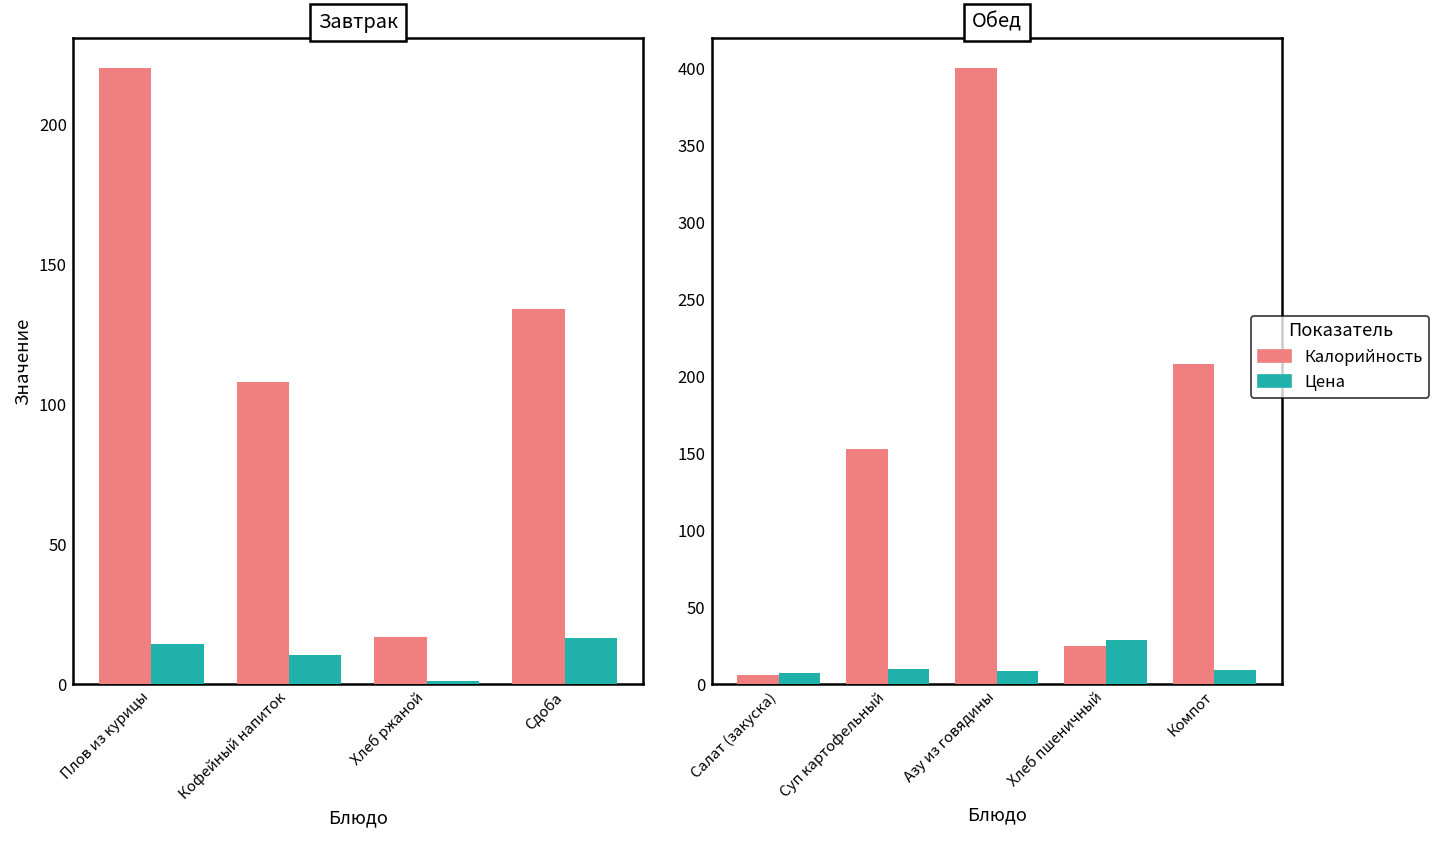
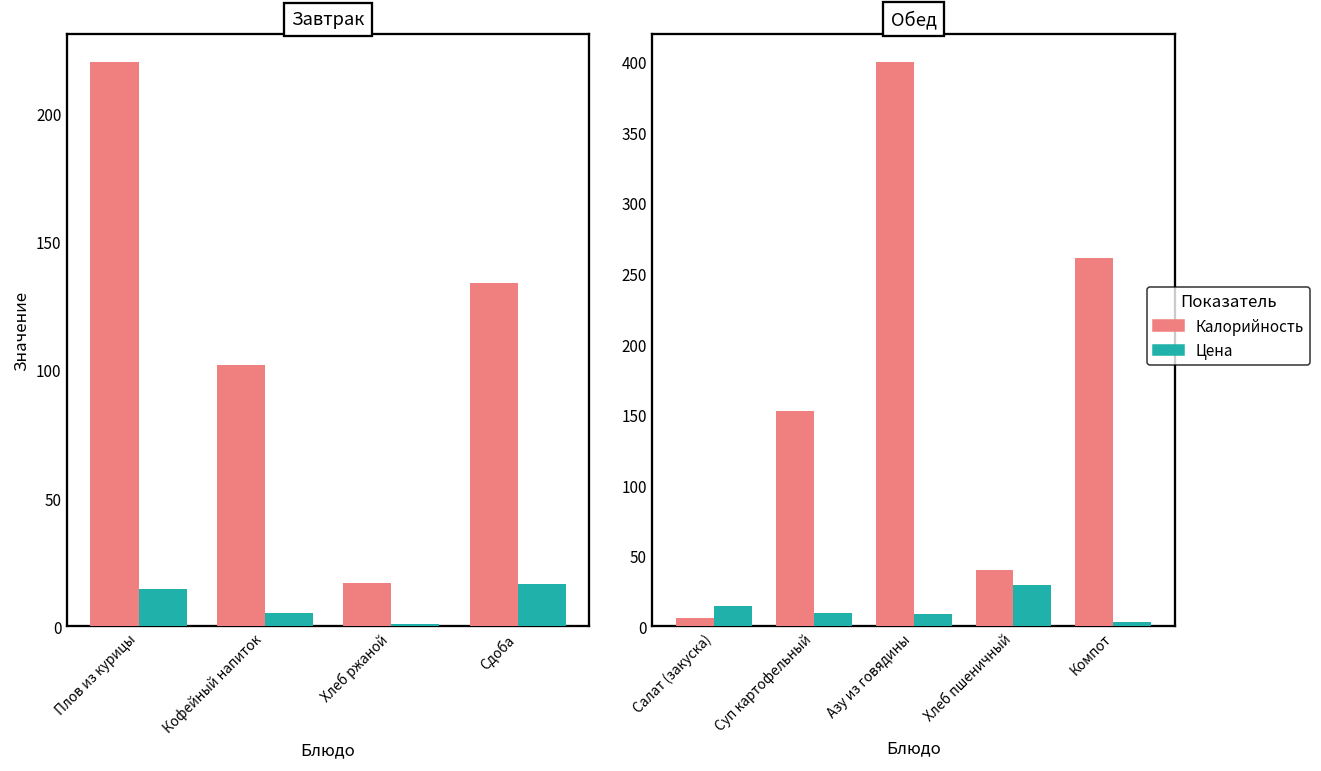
Завтрак, Калорийность, Кофейный напиток: 108 -> 102
Завтрак, Цена, Кофейный напиток: 10 -> 5
Обед, Цена, Салат (закуска): 7 -> 14
Обед, Калорийность, Хлеб пшеничный: 25 -> 40
Обед, Калорийность, Компот: 208 -> 261
Обед, Цена, Компот: 10 -> 3
